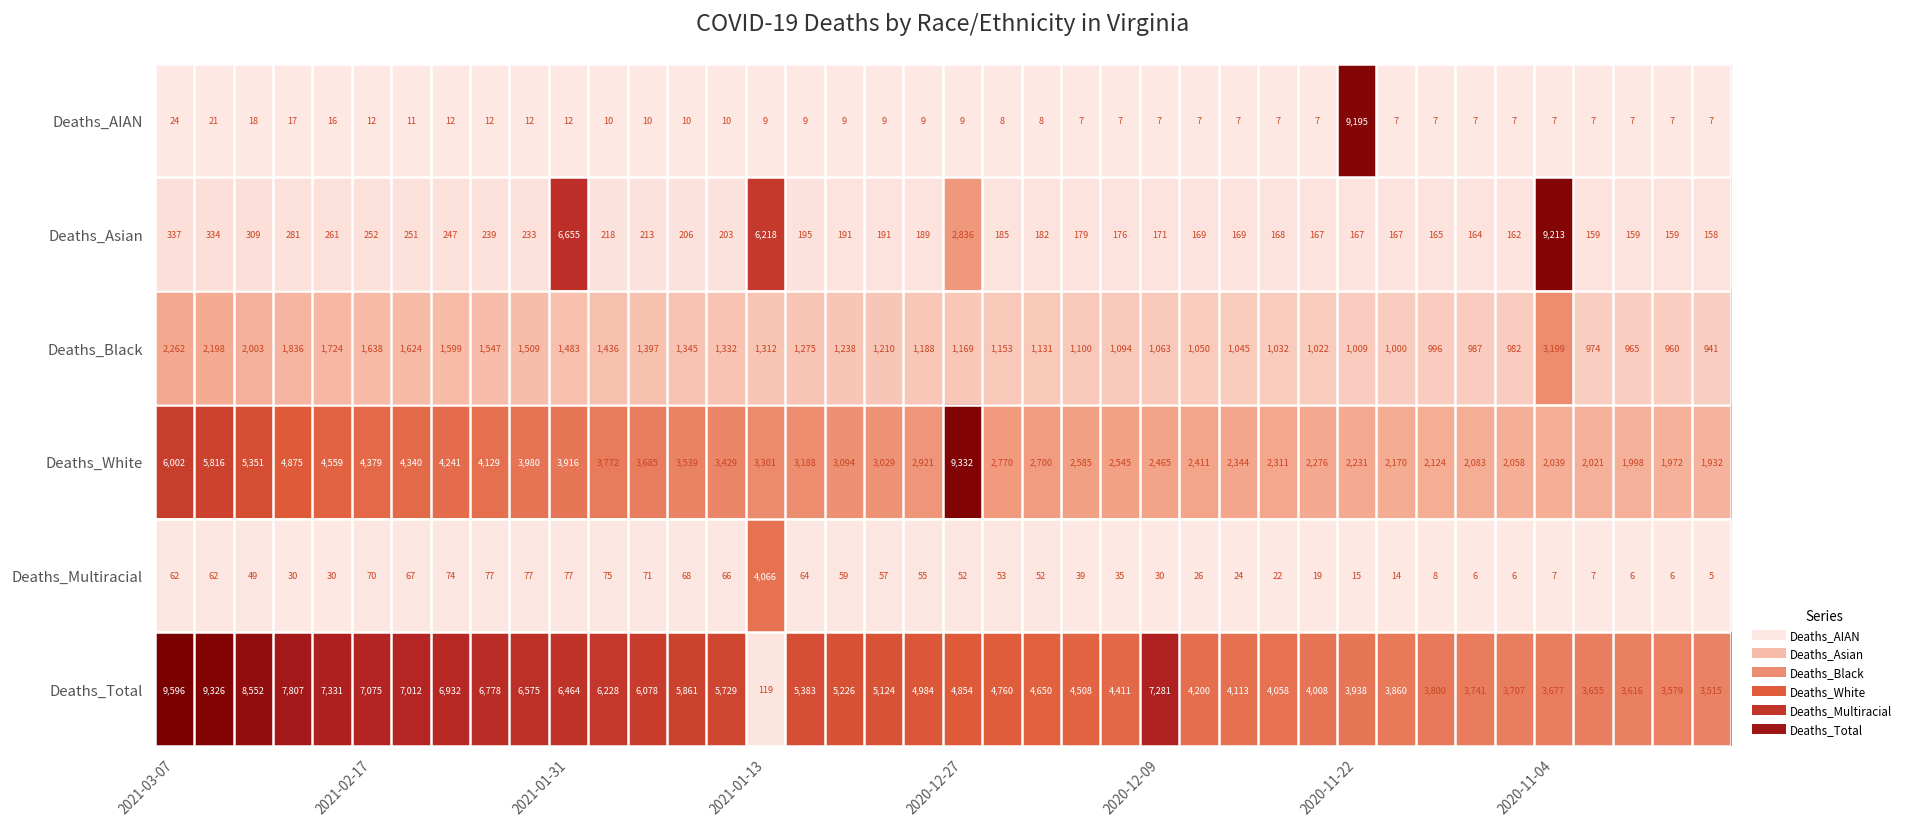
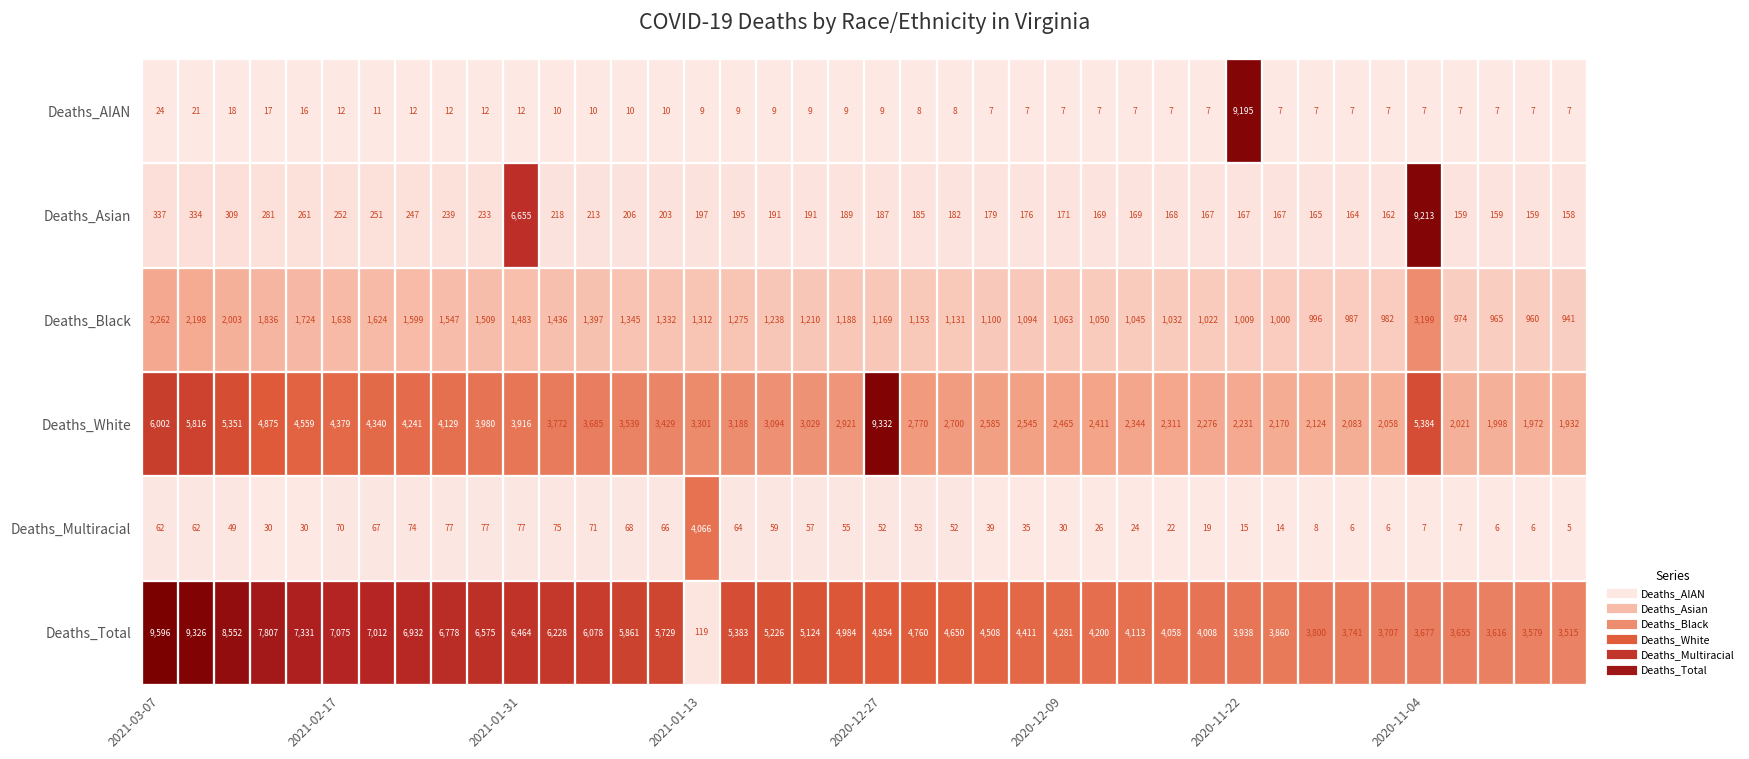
Deaths_Asian, 2021-01-13: 6,218 -> 197
Deaths_Asian, 2020-12-27: 2,836 -> 187
Deaths_White, 2020-11-04: 2,039 -> 5,384
Deaths_Total, 2020-12-09: 7,281 -> 4,281
